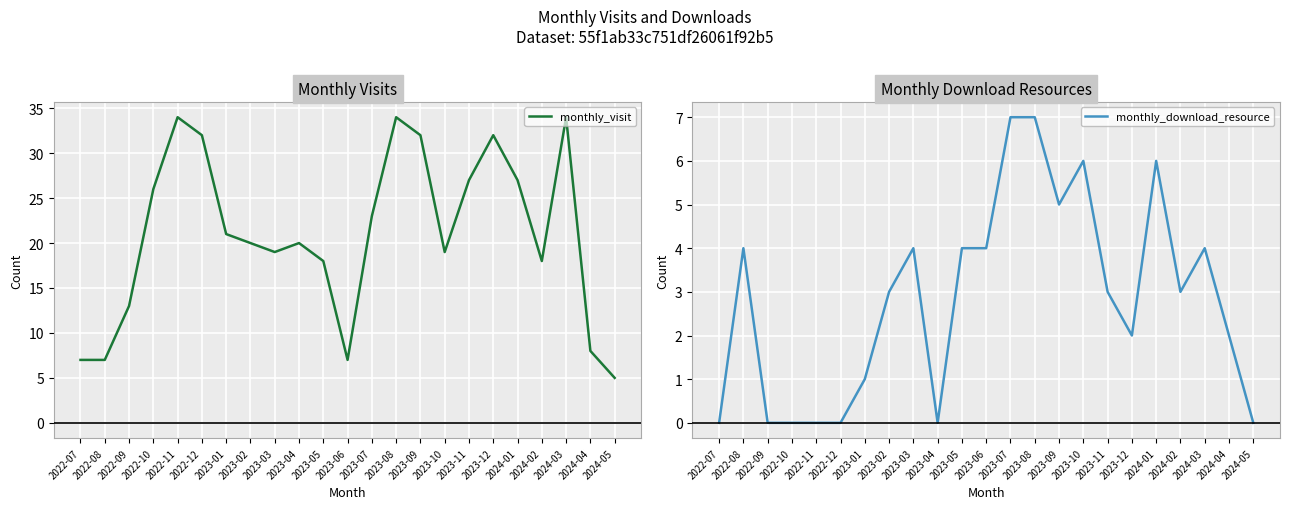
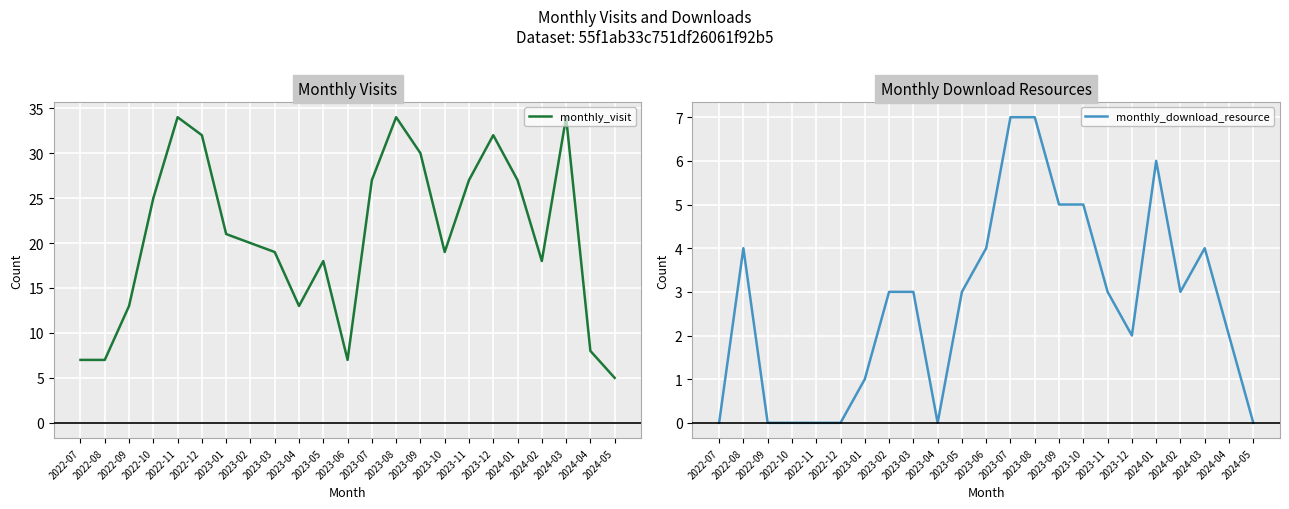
Monthly Visits, 2022-10: 26 -> 25
Monthly Visits, 2023-04: 20 -> 13
Monthly Visits, 2023-07: 23 -> 27
Monthly Visits, 2023-09: 32 -> 30
Monthly Download Resources, 2023-03: 4 -> 3
Monthly Download Resources, 2023-05: 4 -> 3
Monthly Download Resources, 2023-10: 6 -> 5
